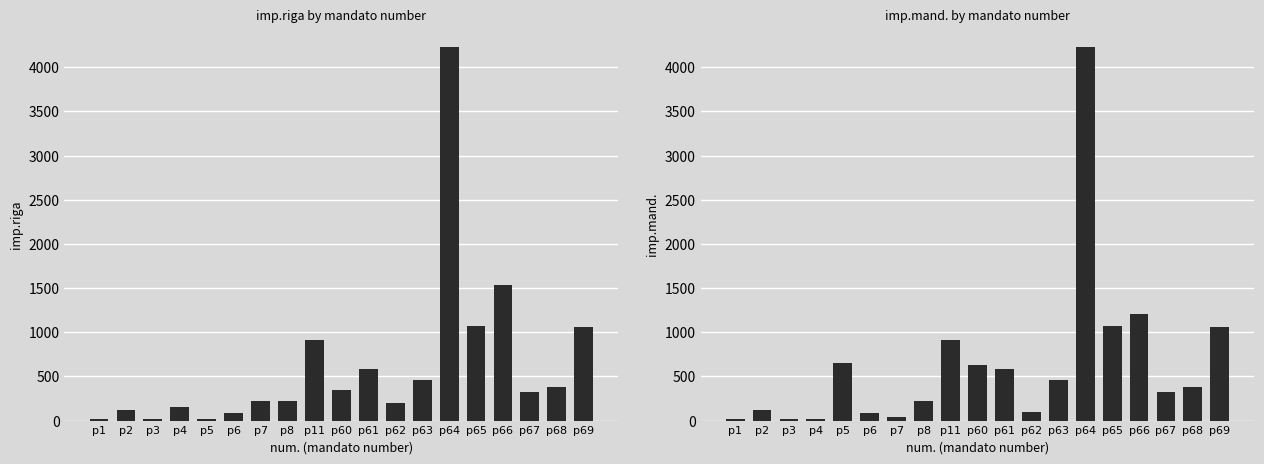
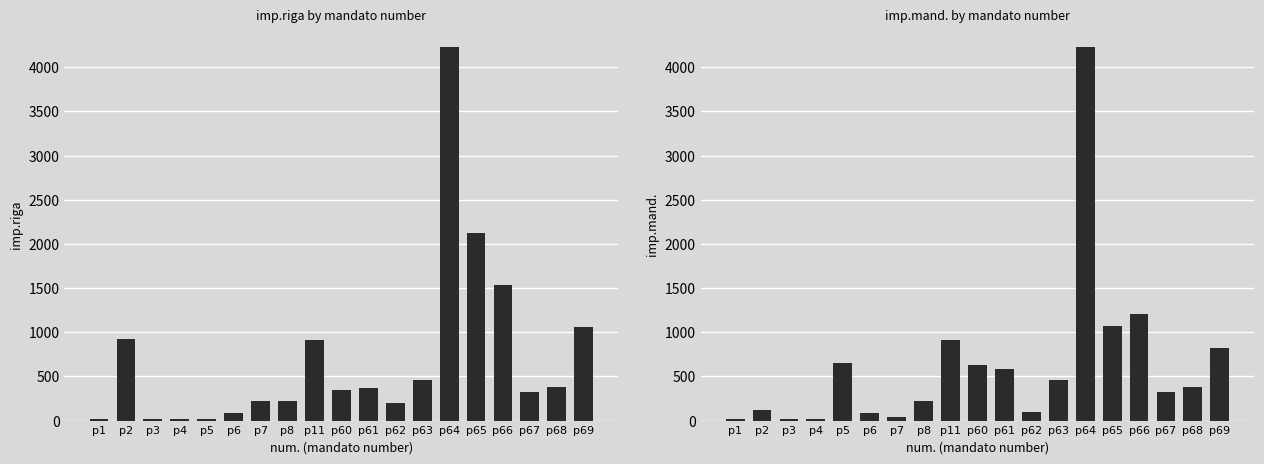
imp.riga by mandato number, p2: 100 -> 900
imp.riga by mandato number, p4: 100 -> 0
imp.riga by mandato number, p61: 600 -> 400
imp.riga by mandato number, p65: 1100 -> 2100
imp.mand. by mandato number, p69: 1100 -> 800
